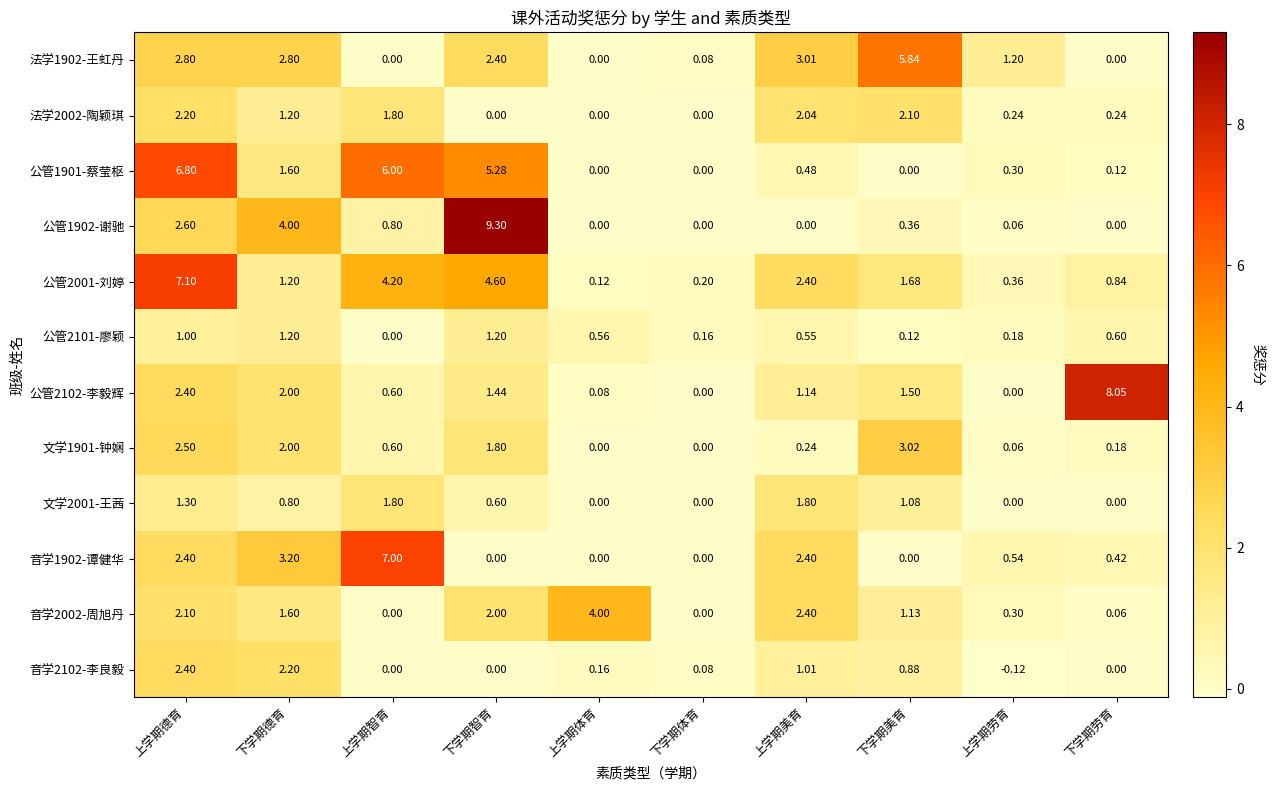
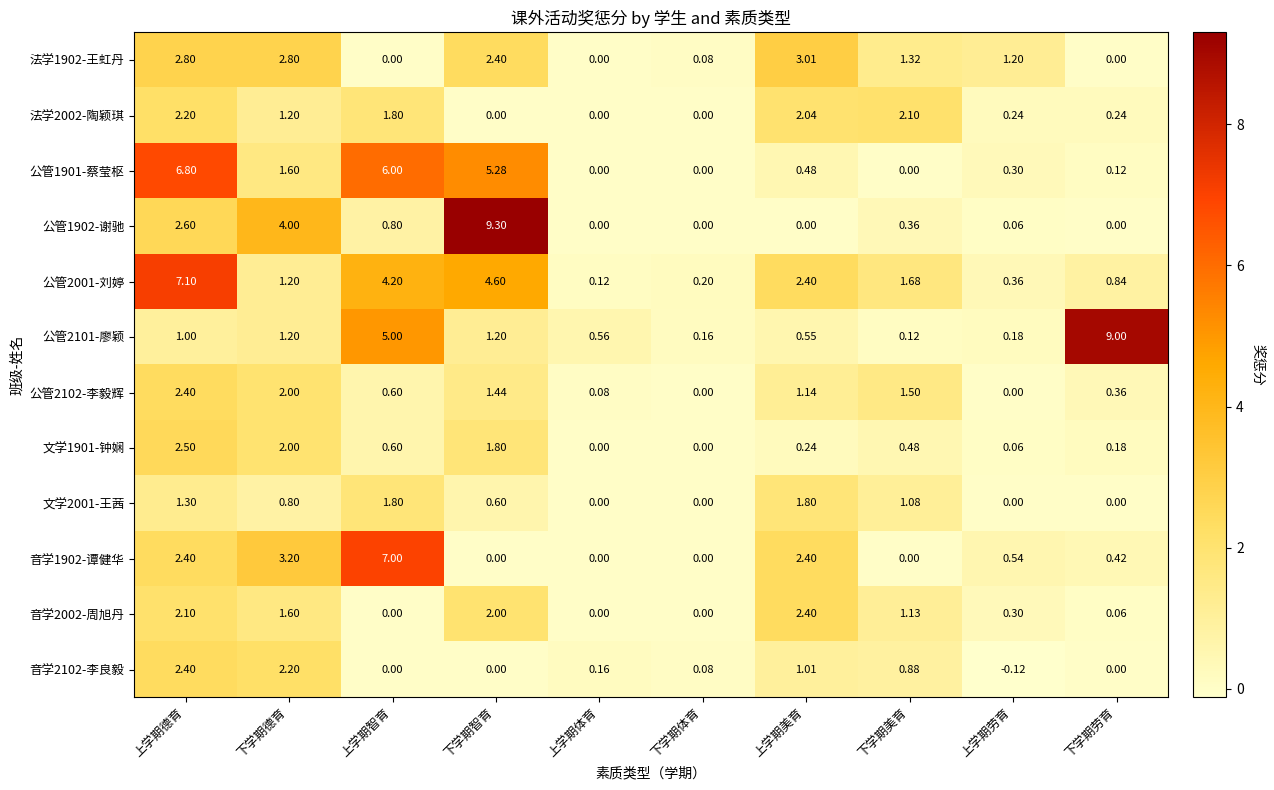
法学1902-王虹丹, 下学期美育: 5.84 -> 1.32
公管2101-廖颖, 上学期智育: 0.00 -> 5.00
公管2101-廖颖, 下学期劳育: 0.60 -> 9.00
公管2102-李毅辉, 下学期劳育: 8.05 -> 0.36
文学1901-钟娴, 下学期美育: 3.02 -> 0.48
音学2002-周旭丹, 上学期体育: 4.00 -> 0.00
